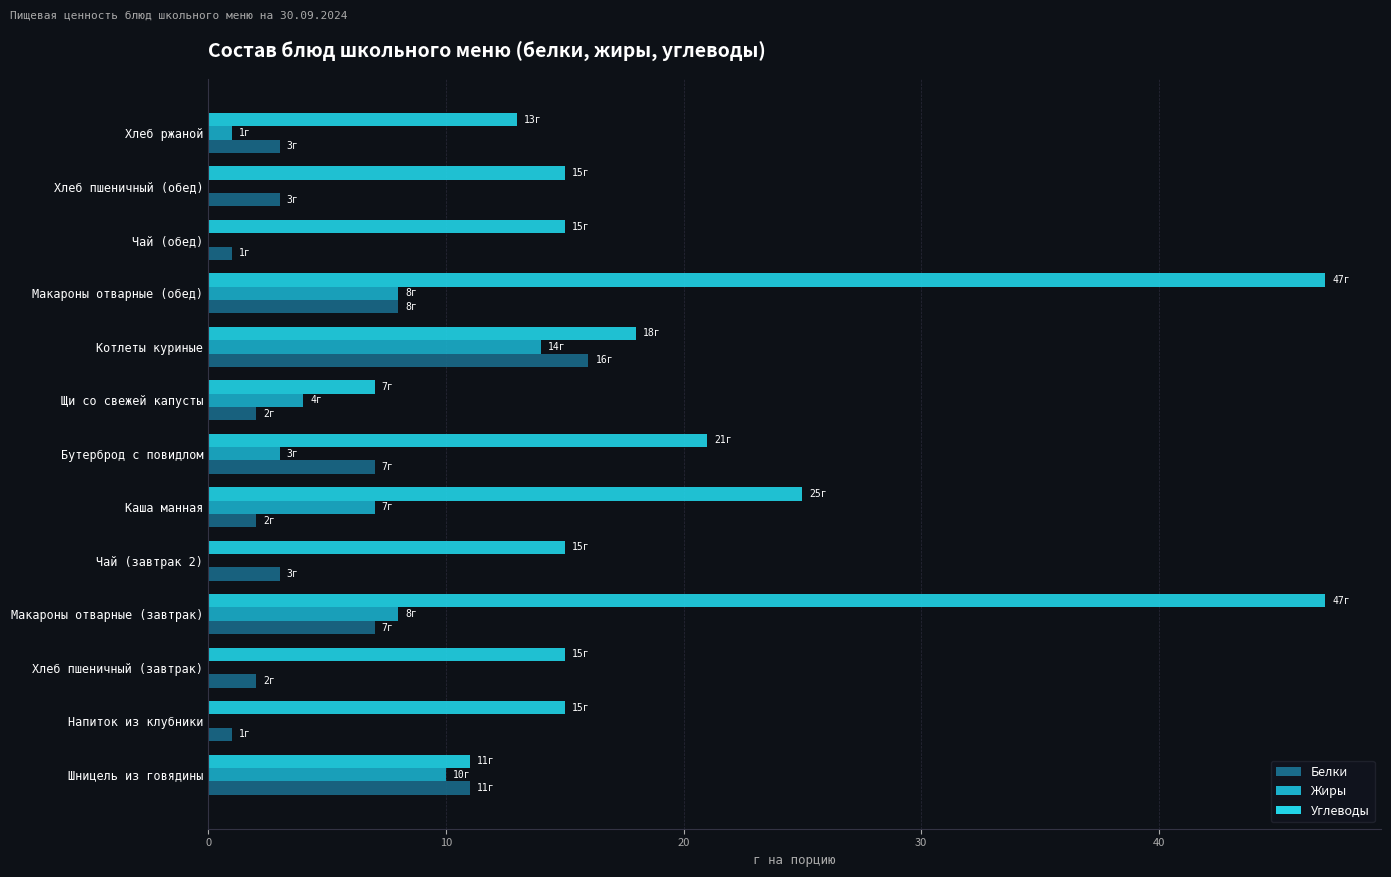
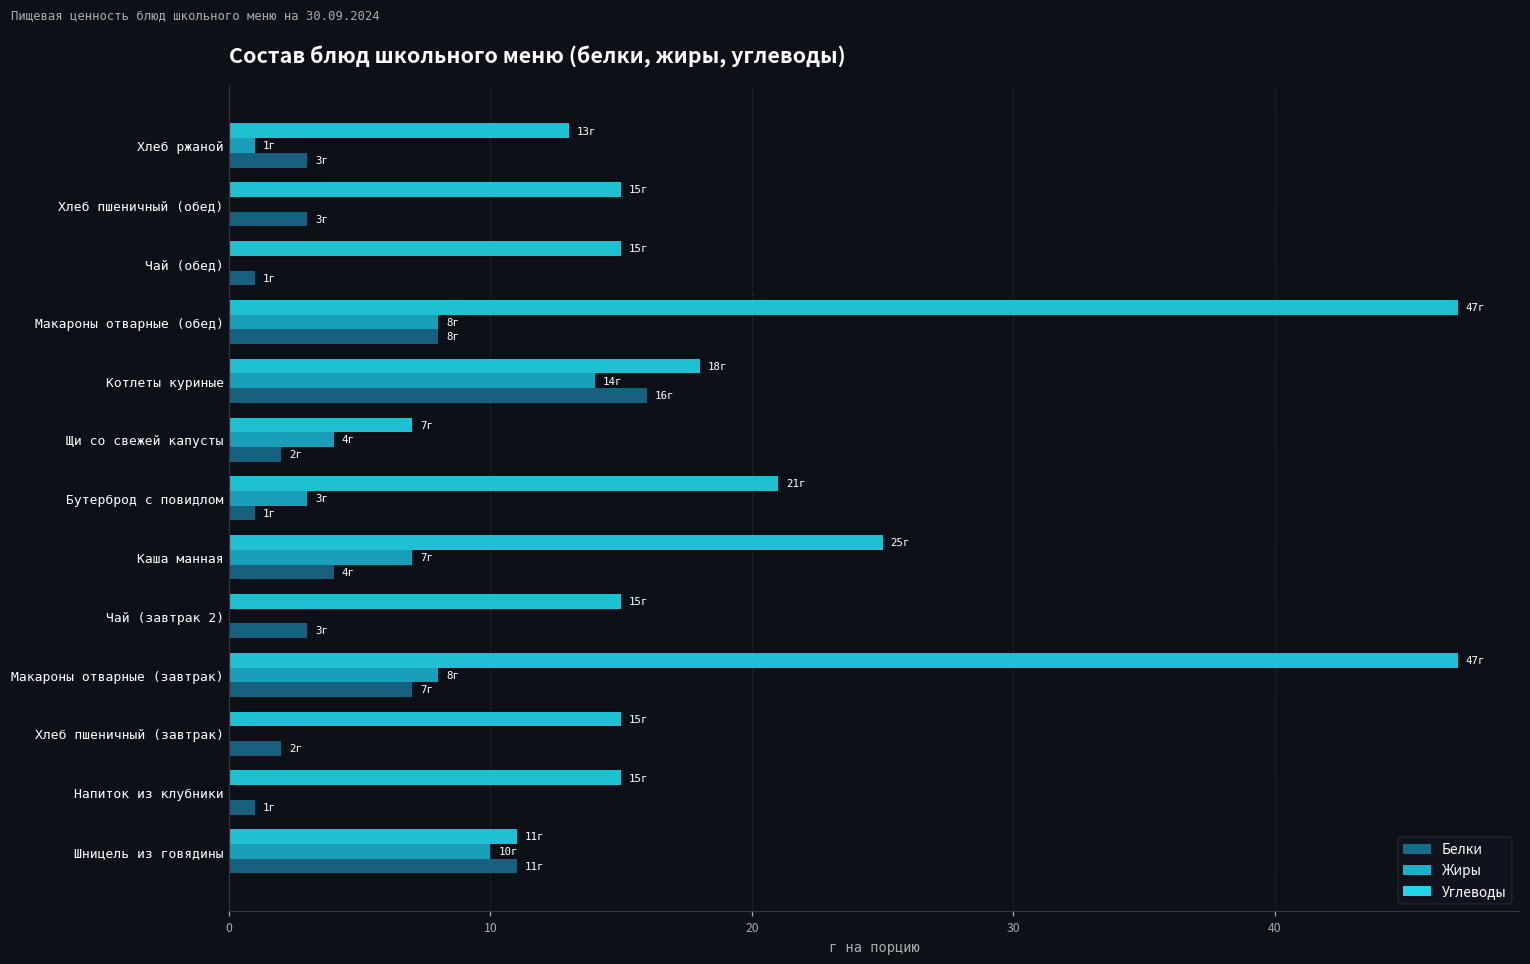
Белки, Бутерброд с повидлом: 7г -> 1г
Белки, Каша манная: 2г -> 4г
